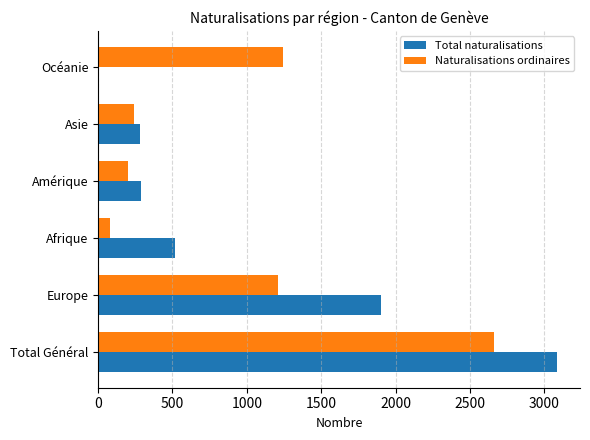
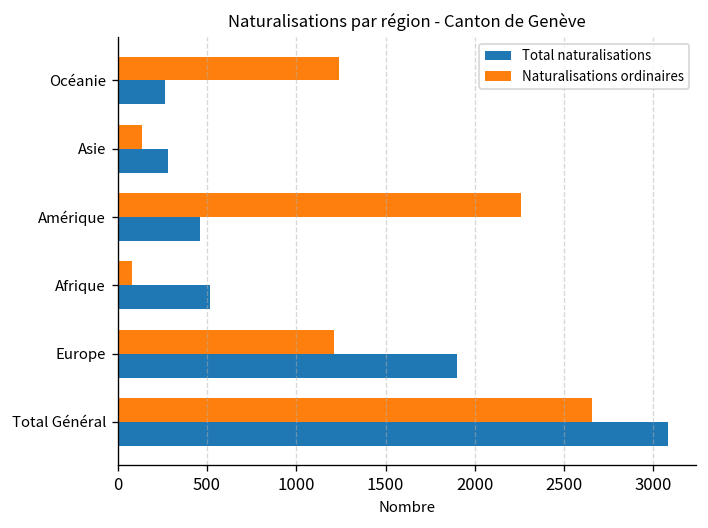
Total naturalisations, Océanie: 10 -> 260
Naturalisations ordinaires, Asie: 240 -> 140
Naturalisations ordinaires, Amérique: 200 -> 2260
Total naturalisations, Amérique: 290 -> 460
